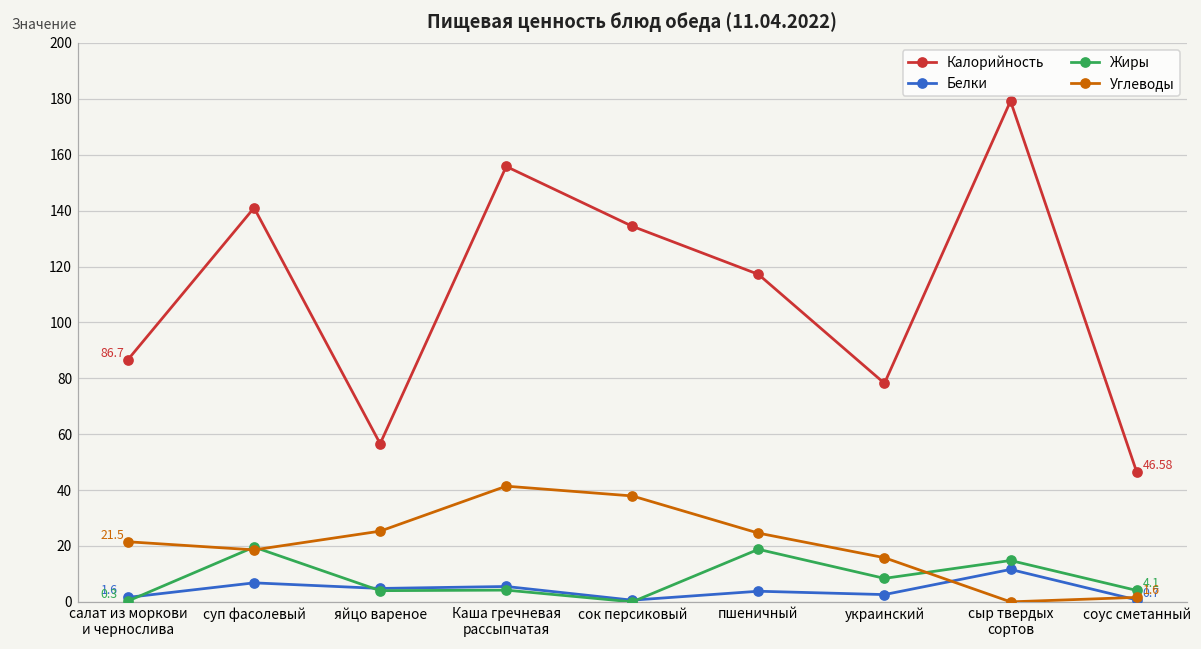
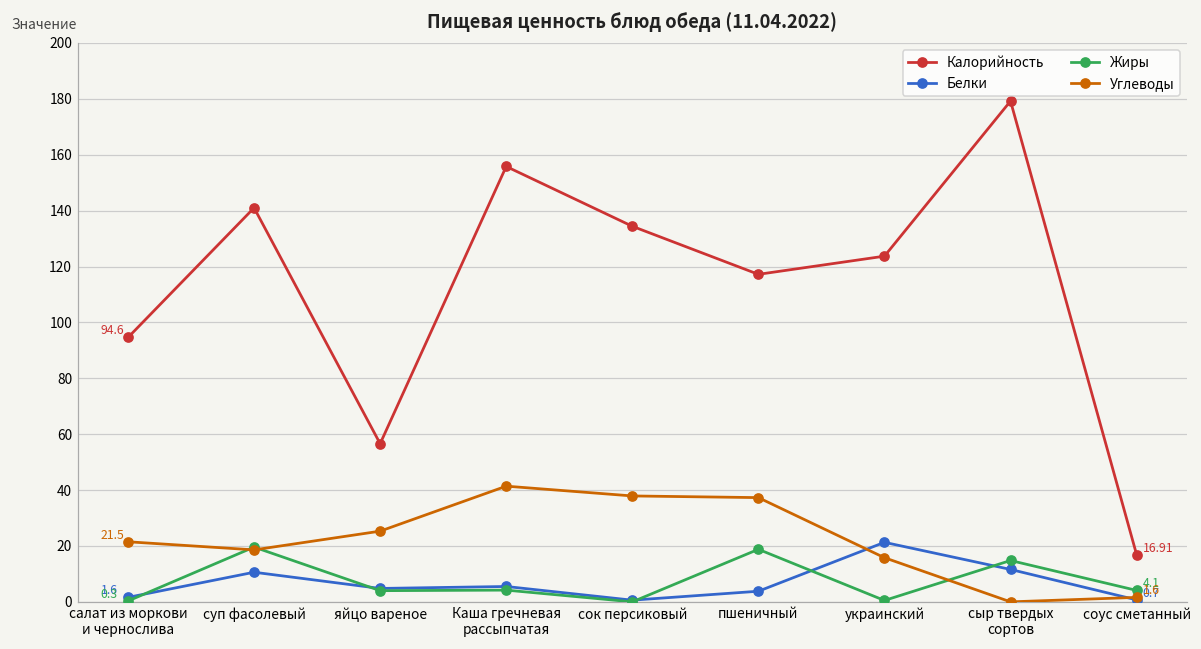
Калорийность, салат из моркови и чернослива: 86.7 -> 94.6
Белки, суп фасолевый: 7 -> 11
Углеводы, пшеничный: 25 -> 37
Калорийность, украинский: 78 -> 124
Белки, украинский: 3 -> 21
Жиры, украинский: 8 -> 1
Калорийность, соус сметанный: 46.58 -> 16.91
